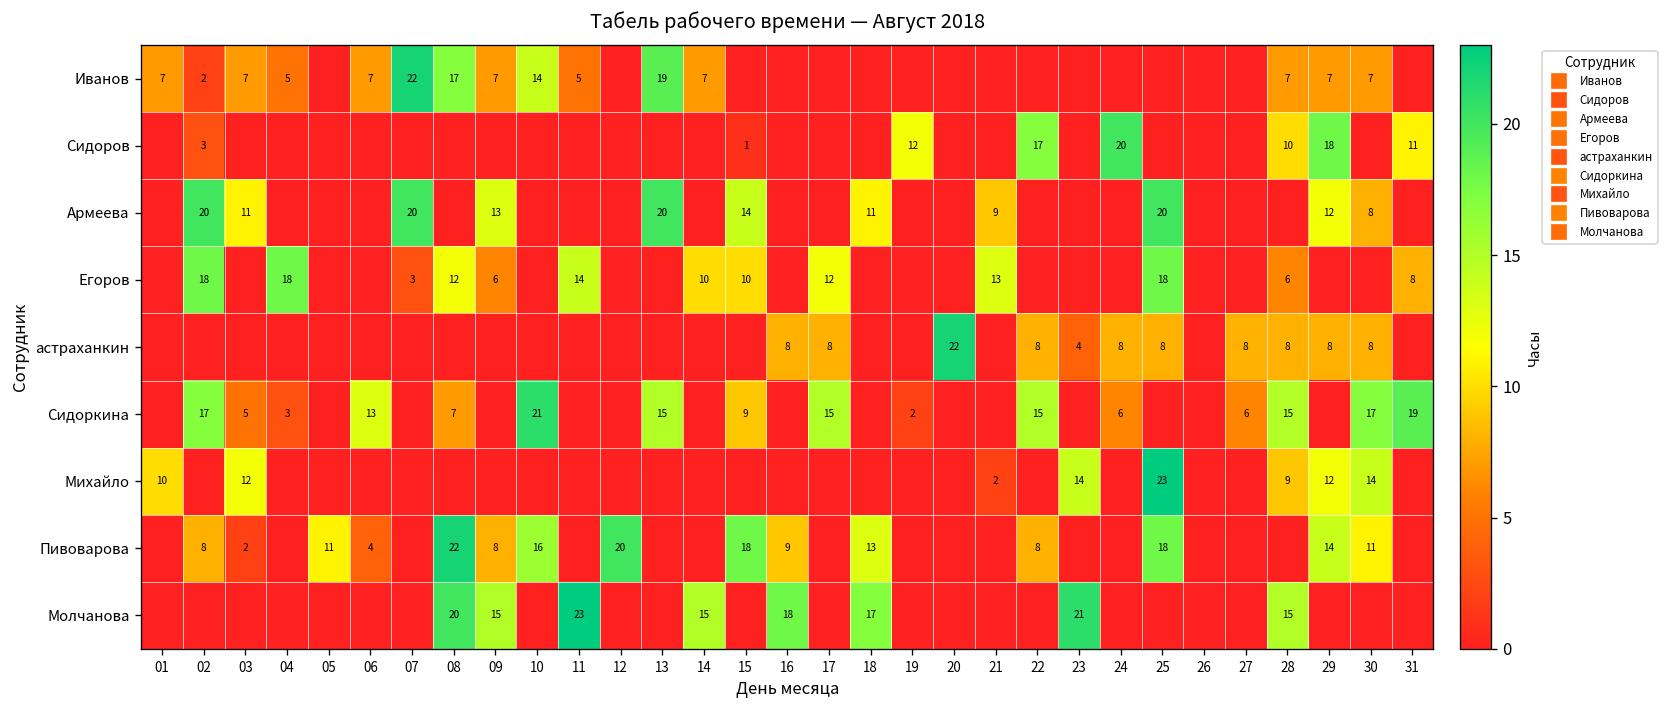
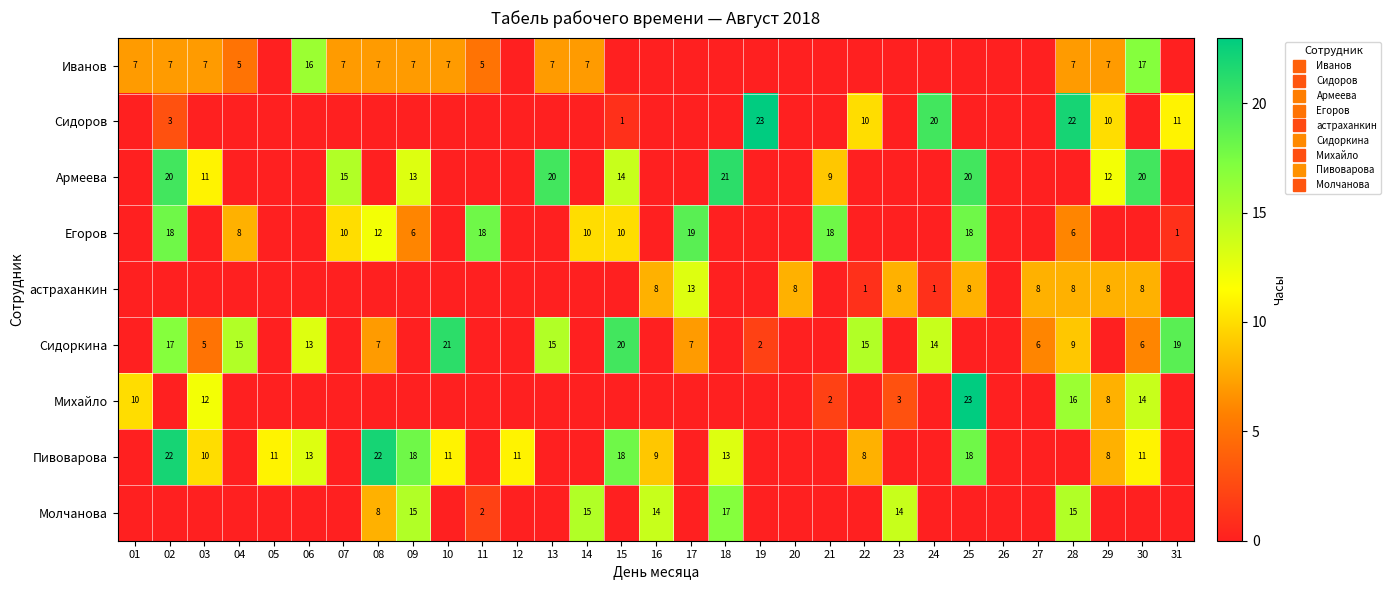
Иванов, 02: 2 -> 7
Иванов, 06: 7 -> 16
Иванов, 07: 22 -> 7
Иванов, 08: 17 -> 7
Иванов, 10: 14 -> 7
Иванов, 13: 19 -> 7
Иванов, 30: 7 -> 17
Сидоров, 19: 12 -> 23
Сидоров, 22: 17 -> 10
Сидоров, 28: 10 -> 22
Сидоров, 29: 18 -> 10
Армеева, 07: 20 -> 15
Армеева, 18: 11 -> 21
Армеева, 30: 8 -> 20
Егоров, 04: 18 -> 8
Егоров, 07: 3 -> 10
Егоров, 11: 14 -> 18
Егоров, 17: 12 -> 19
Егоров, 21: 13 -> 18
Егоров, 31: 8 -> 1
астраханкин, 17: 8 -> 13
астраханкин, 20: 22 -> 8
астраханкин, 22: 8 -> 1
астраханкин, 23: 4 -> 8
астраханкин, 24: 8 -> 1
Сидоркина, 04: 3 -> 15
Сидоркина, 15: 9 -> 20
Сидоркина, 17: 15 -> 7
Сидоркина, 24: 6 -> 14
Сидоркина, 28: 15 -> 9
Сидоркина, 30: 17 -> 6
Михайло, 23: 14 -> 3
Михайло, 28: 9 -> 16
Михайло, 29: 12 -> 8
Пивоварова, 02: 8 -> 22
Пивоварова, 03: 2 -> 10
Пивоварова, 06: 4 -> 13
Пивоварова, 09: 8 -> 18
Пивоварова, 10: 16 -> 11
Пивоварова, 12: 20 -> 11
Пивоварова, 29: 14 -> 8
Молчанова, 08: 20 -> 8
Молчанова, 11: 23 -> 2
Молчанова, 16: 18 -> 14
Молчанова, 23: 21 -> 14
